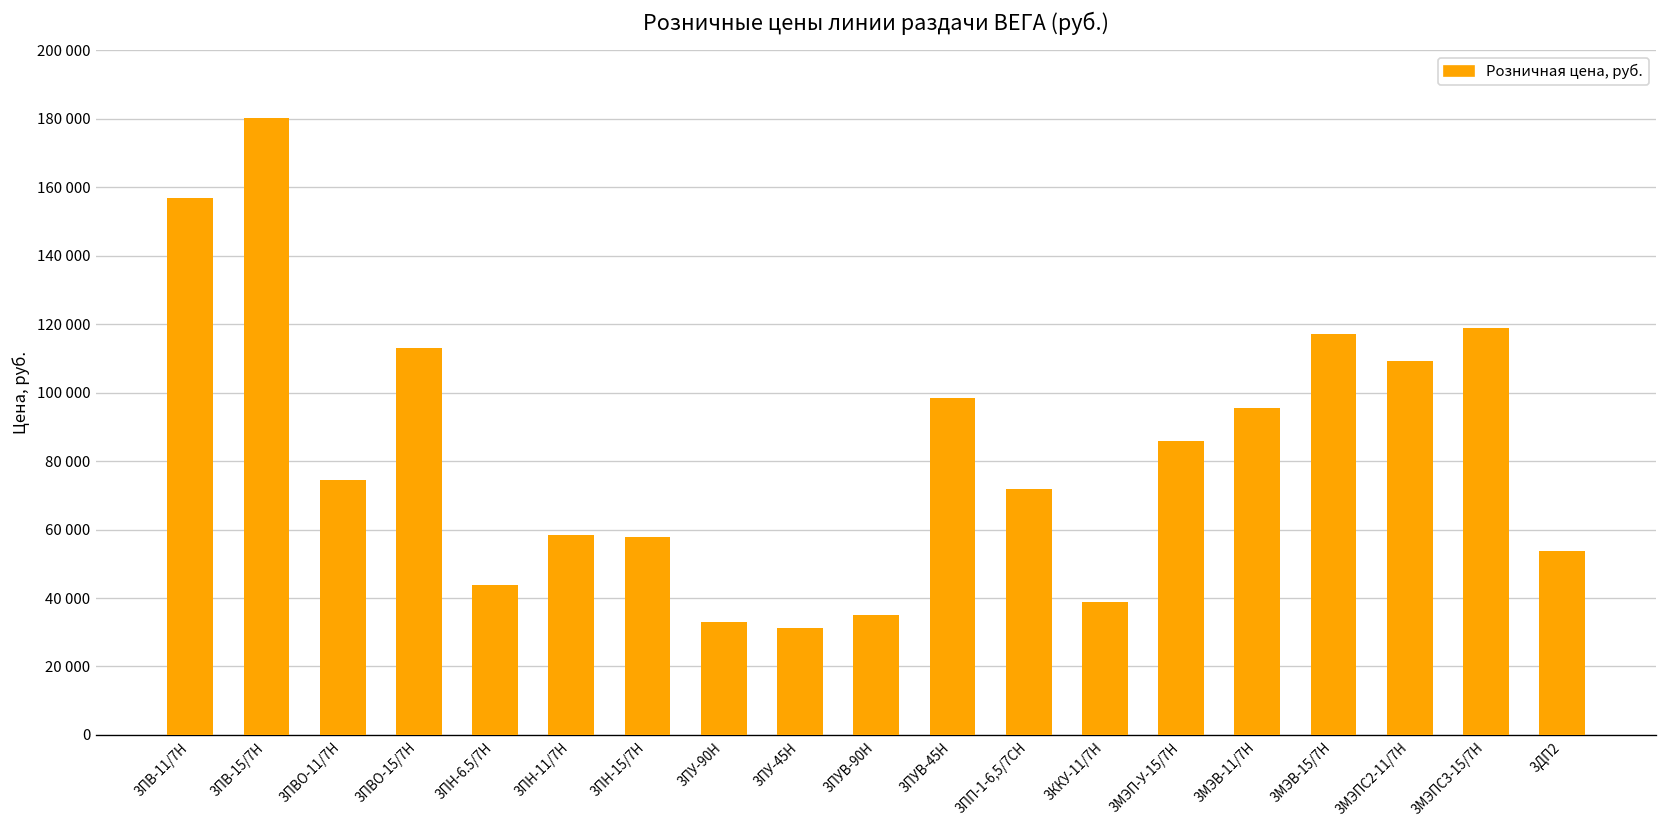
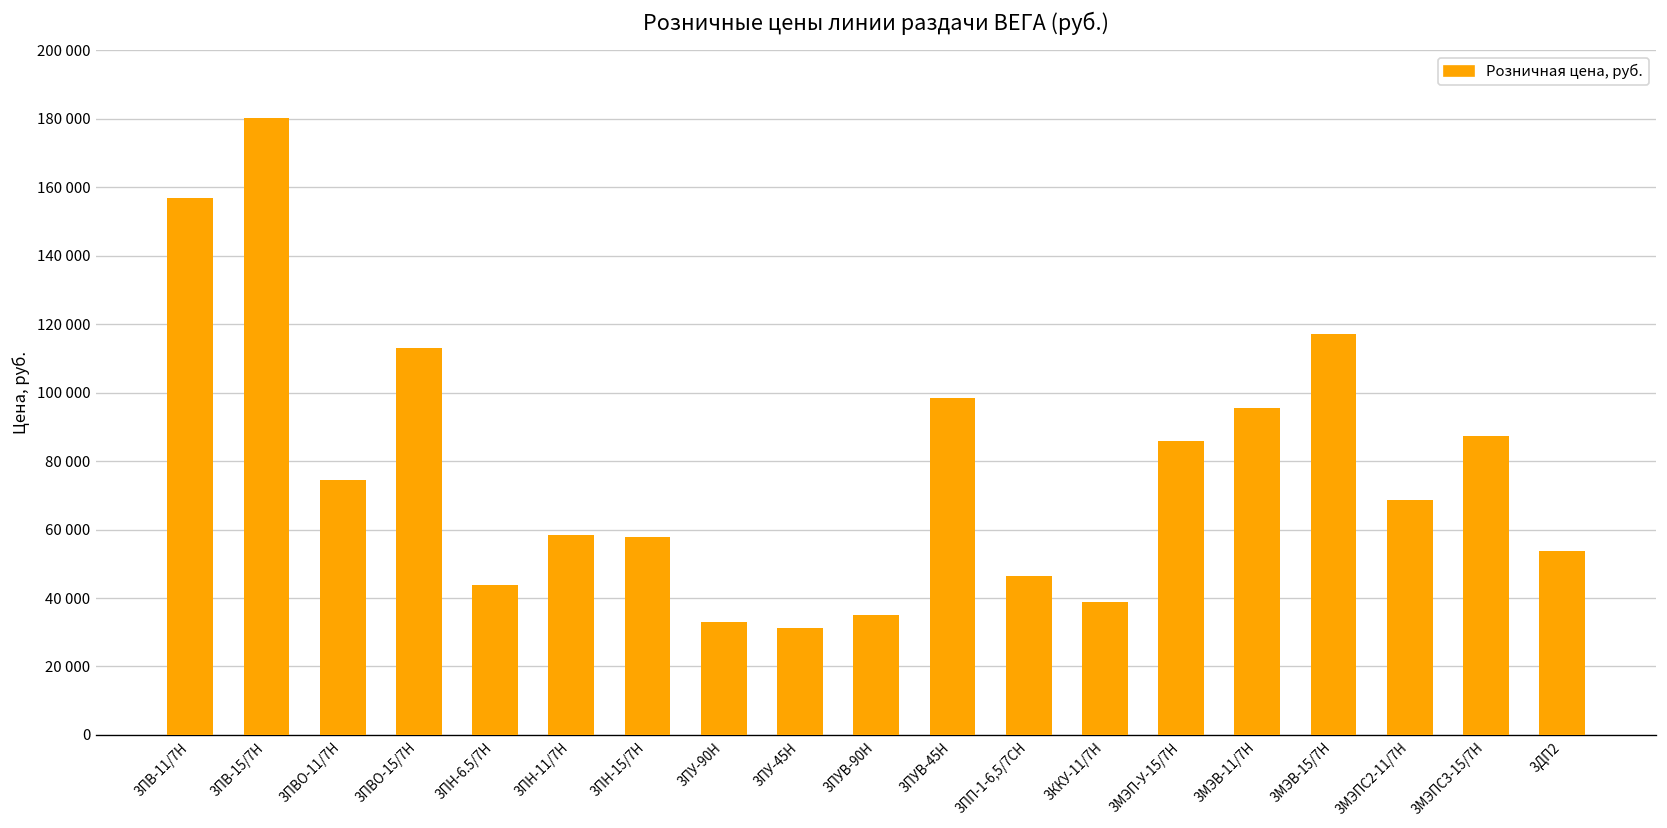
3ПП-1-6,5/7СН: 72000 -> 46000
3МЭПС2-11/7Н: 109000 -> 69000
3МЭПС3-15/7Н: 119000 -> 87000
